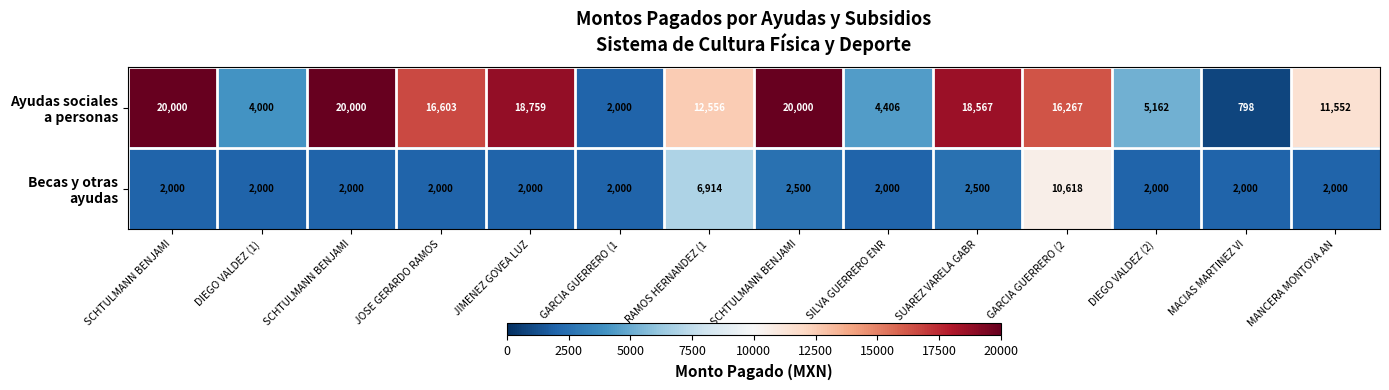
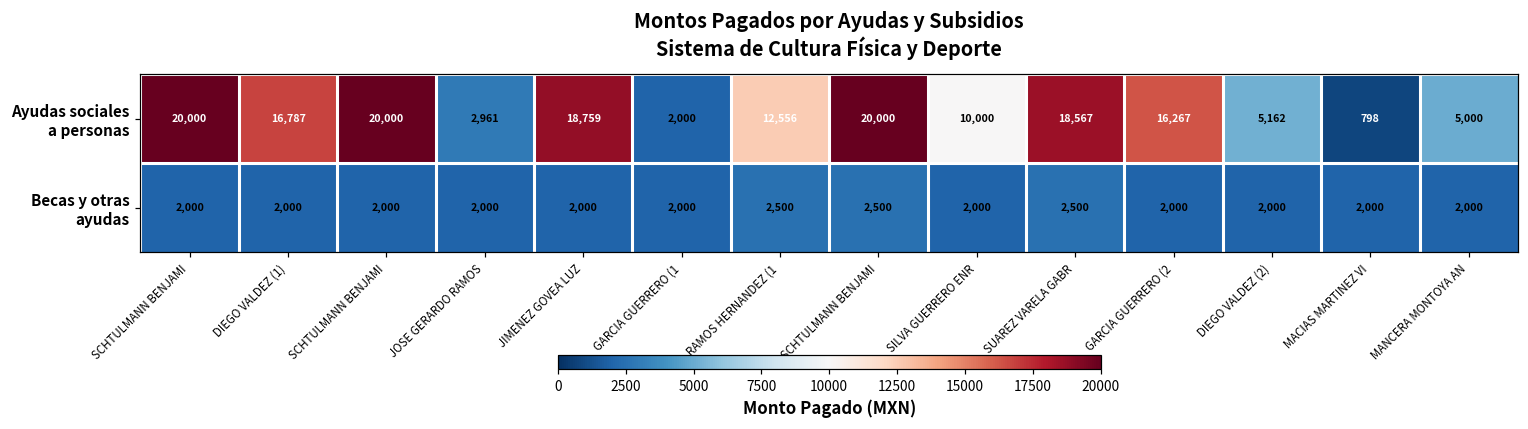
Ayudas sociales a personas, DIEGO VALDEZ (1): 4,000 -> 16,787
Ayudas sociales a personas, JOSE GERARDO RAMOS: 16,603 -> 2,961
Ayudas sociales a personas, SILVA GUERRERO ENR: 4,406 -> 10,000
Ayudas sociales a personas, MANCERA MONTOYA AN: 11,552 -> 5,000
Becas y otras ayudas, RAMOS HERNANDEZ (1: 6,914 -> 2,500
Becas y otras ayudas, GARCIA GUERRERO (2: 10,618 -> 2,000
